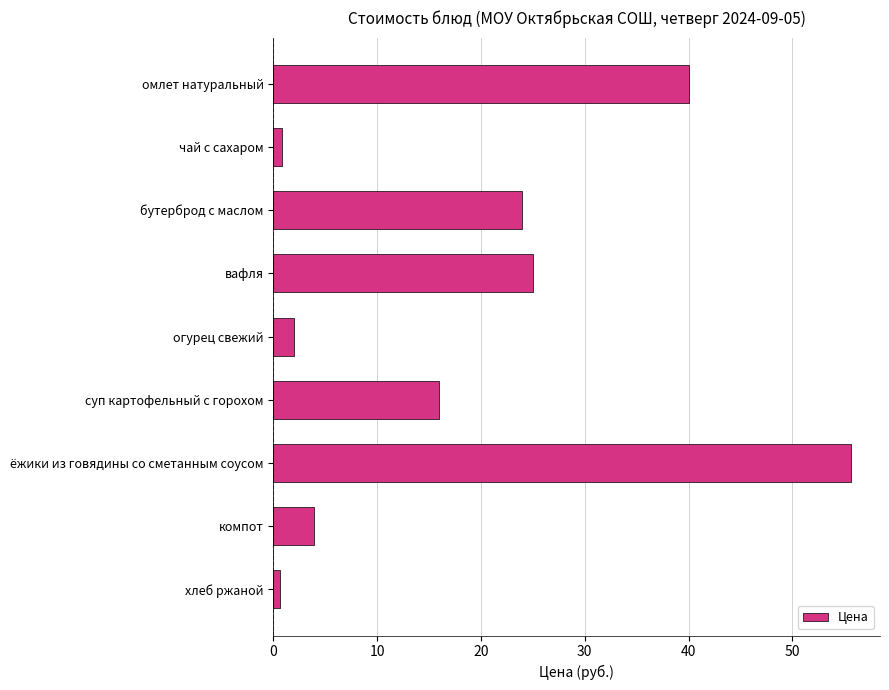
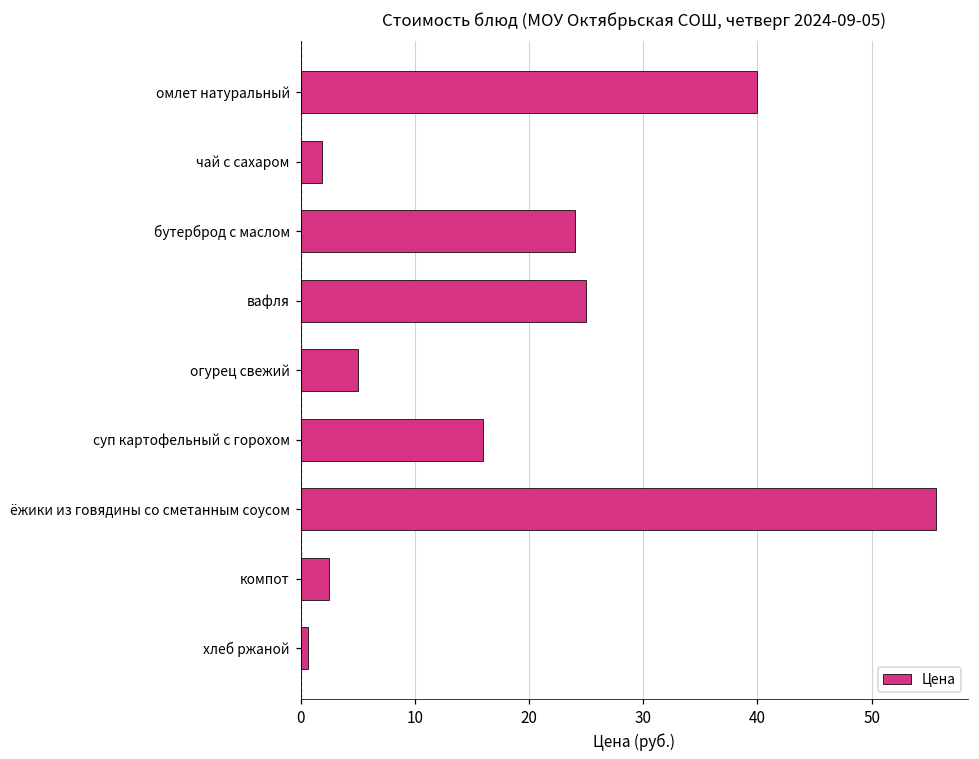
чай с сахаром: 0.9 -> 1.9
огурец свежий: 2 -> 5
компот: 3.9 -> 2.5
